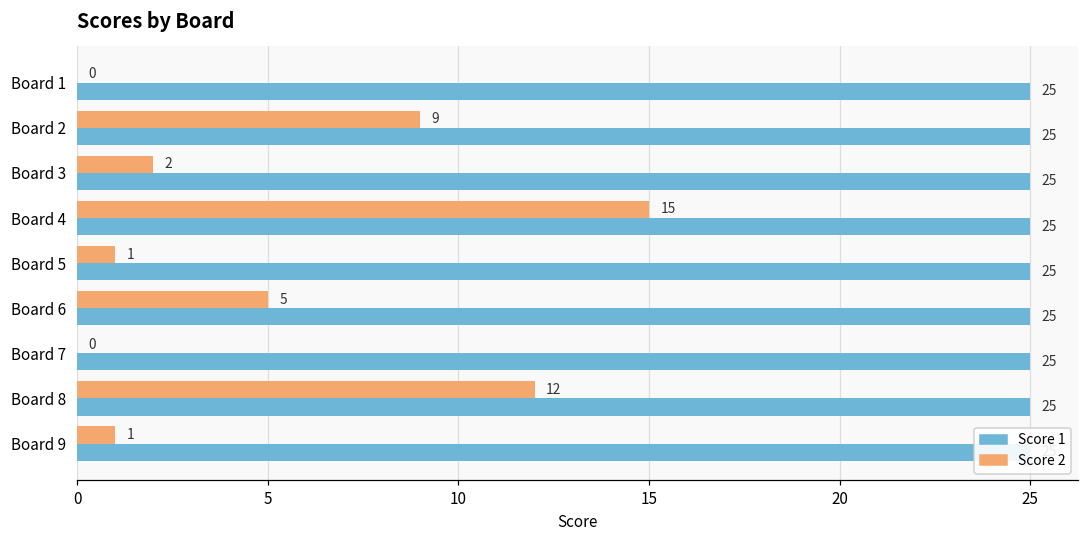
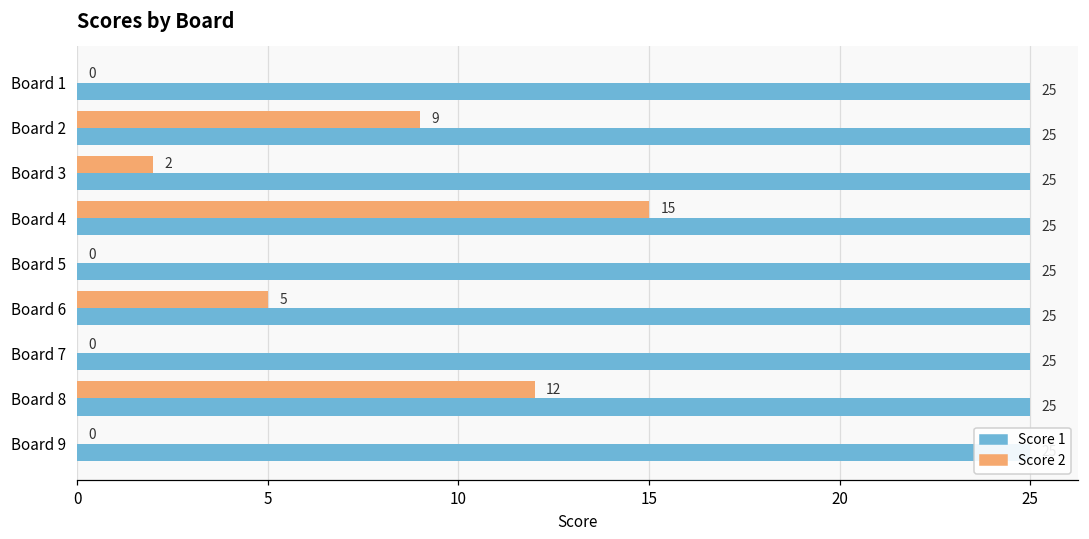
Score 2, Board 5: 1 -> 0
Score 2, Board 9: 1 -> 0
